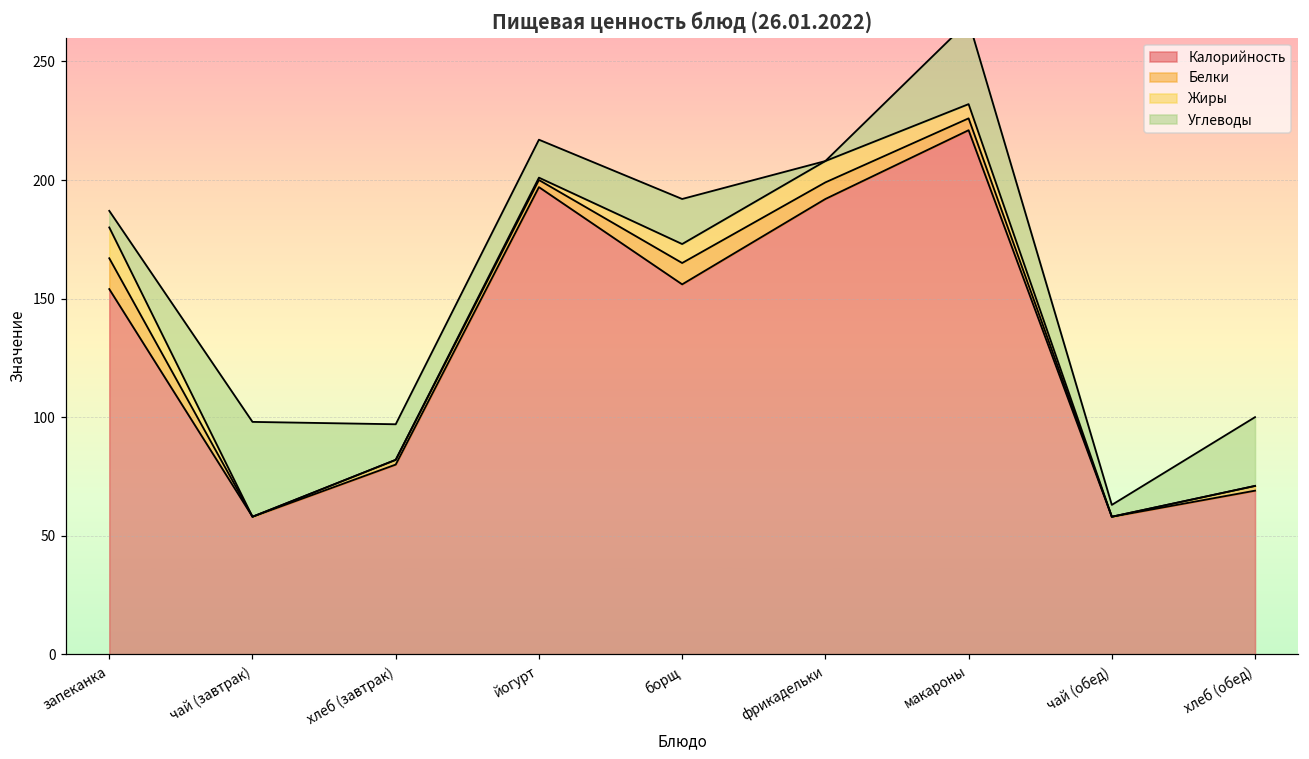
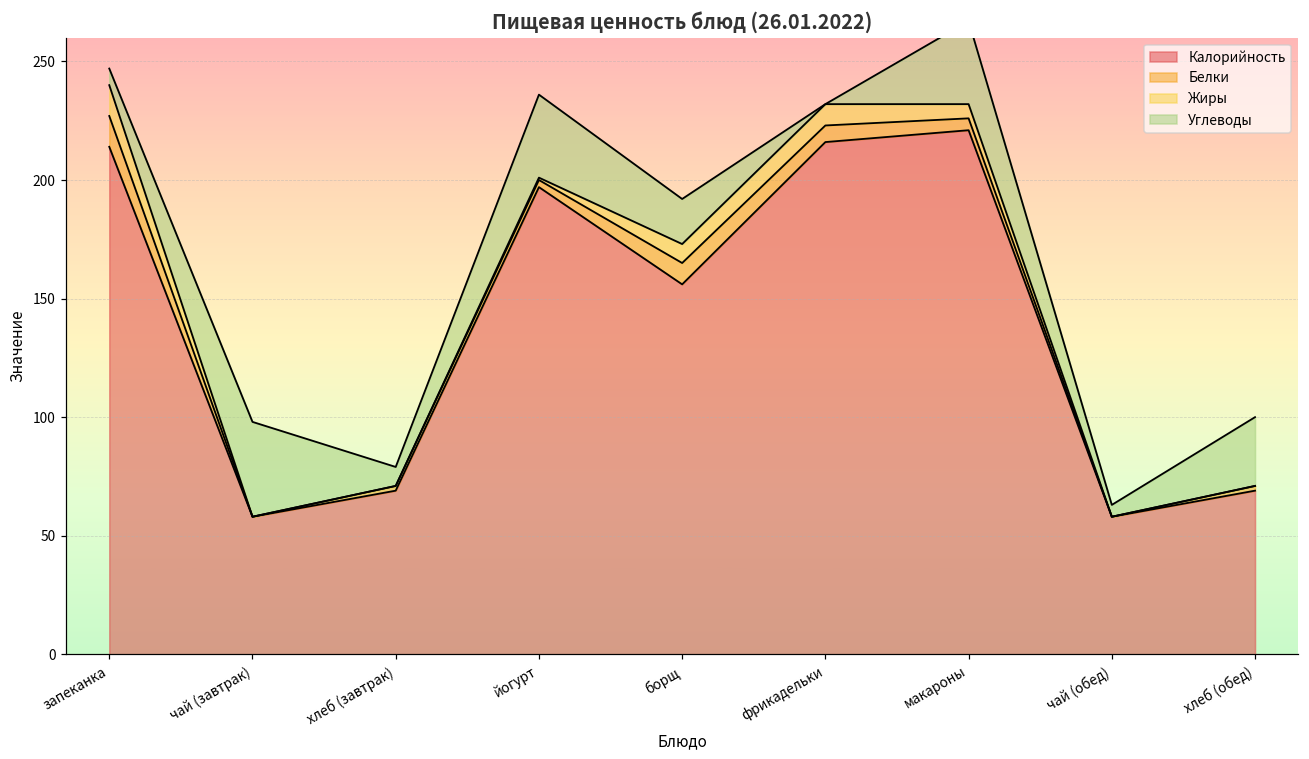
Калорийность, запеканка: 154 -> 214
Калорийность, хлеб (завтрак): 80 -> 69
Углеводы, хлеб (завтрак): 15 -> 8
Углеводы, йогурт: 16 -> 35
Калорийность, фрикадельки: 192 -> 216
